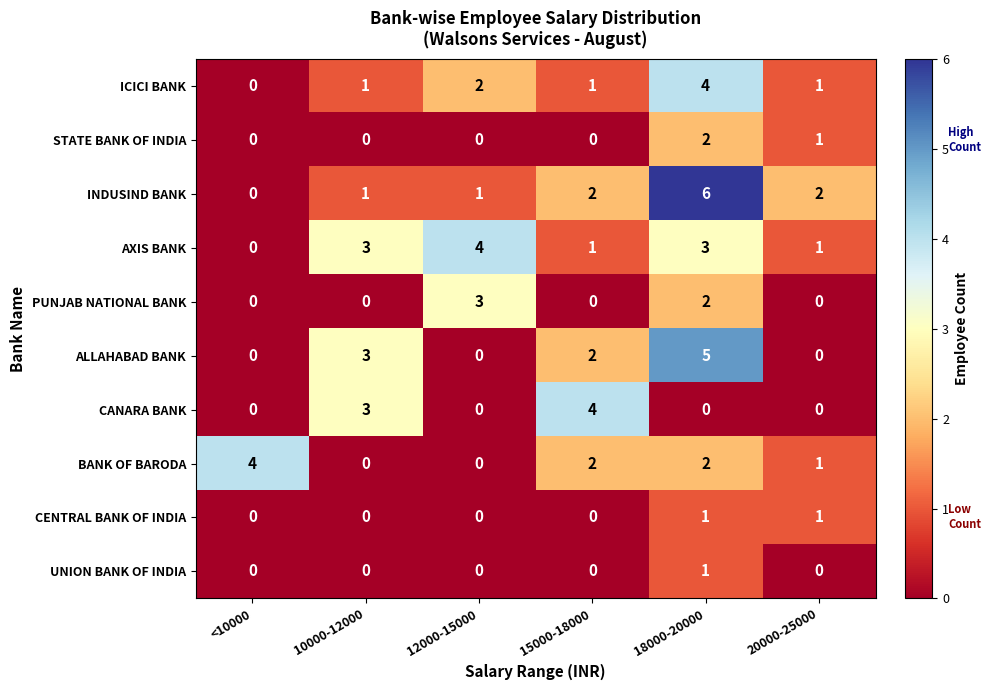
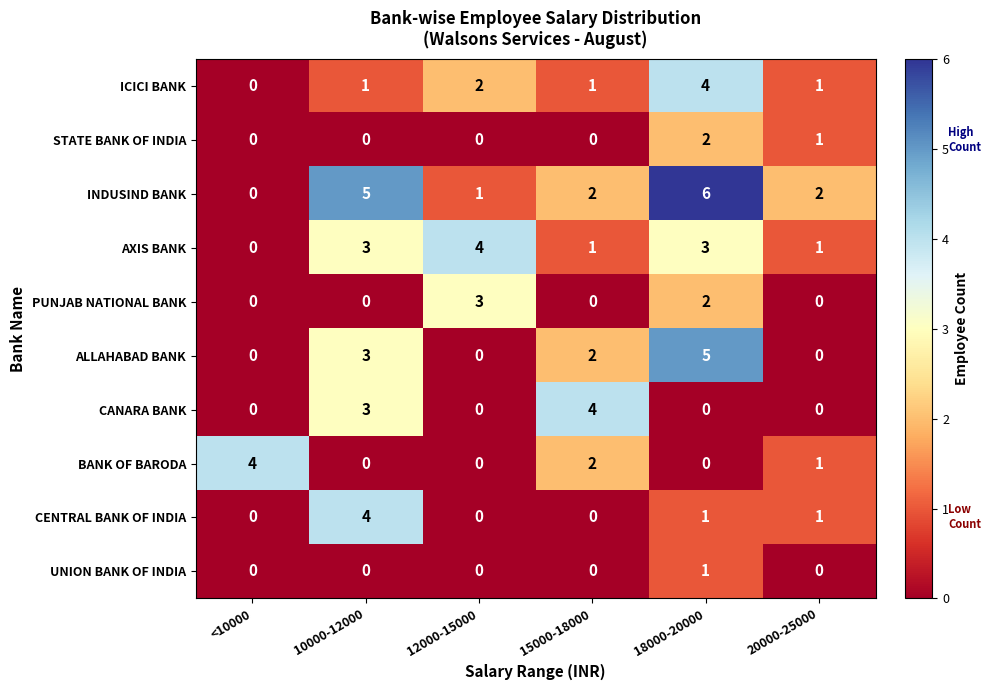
INDUSIND BANK, 10000-12000: 1 -> 5
BANK OF BARODA, 18000-20000: 2 -> 0
CENTRAL BANK OF INDIA, 10000-12000: 0 -> 4
